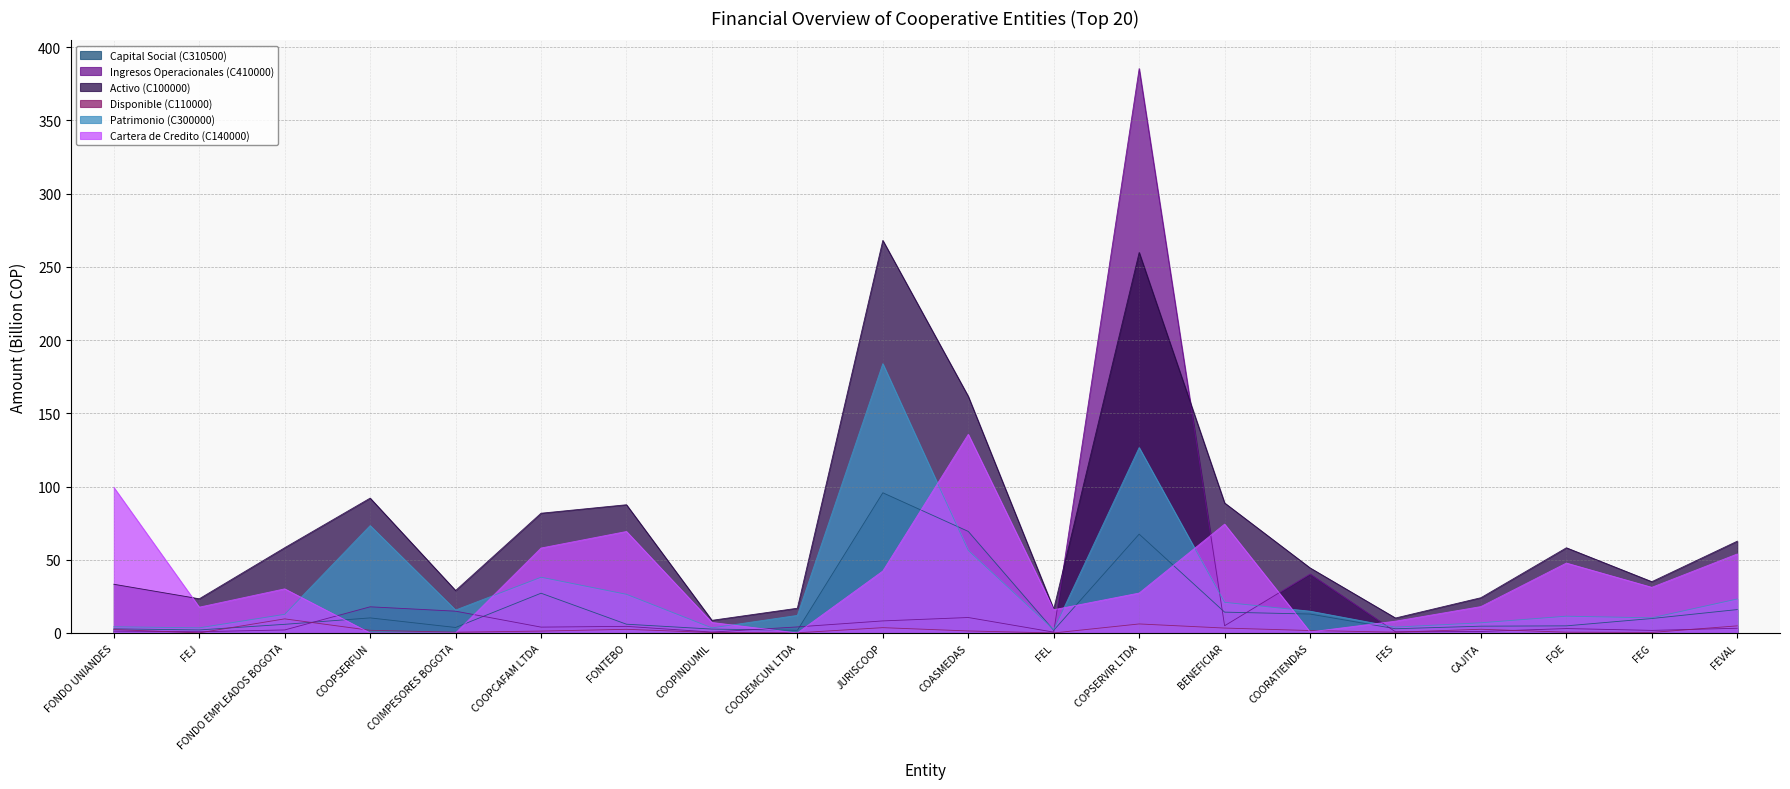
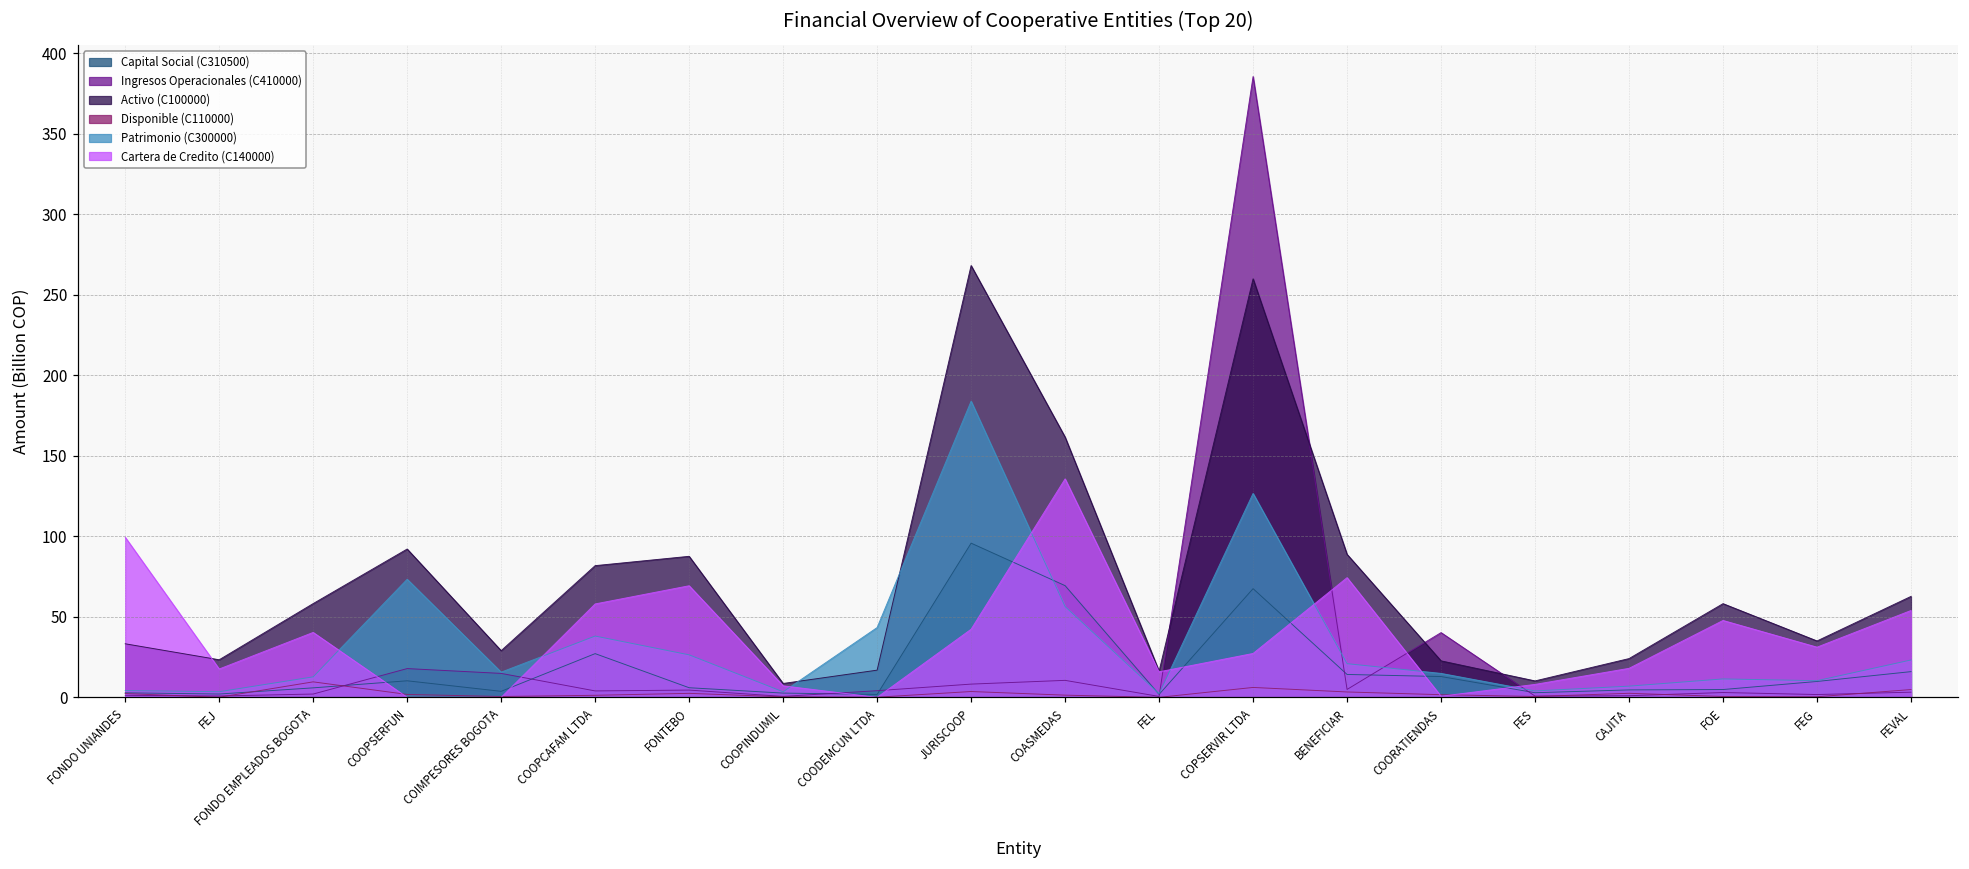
Cartera de Credito (C140000), FONDO EMPLEADOS BOGOTA: 30 -> 40
Patrimonio (C300000), COODEMCUN LTDA: 12 -> 43
Activo (C100000), COORATIENDAS: 44 -> 23
